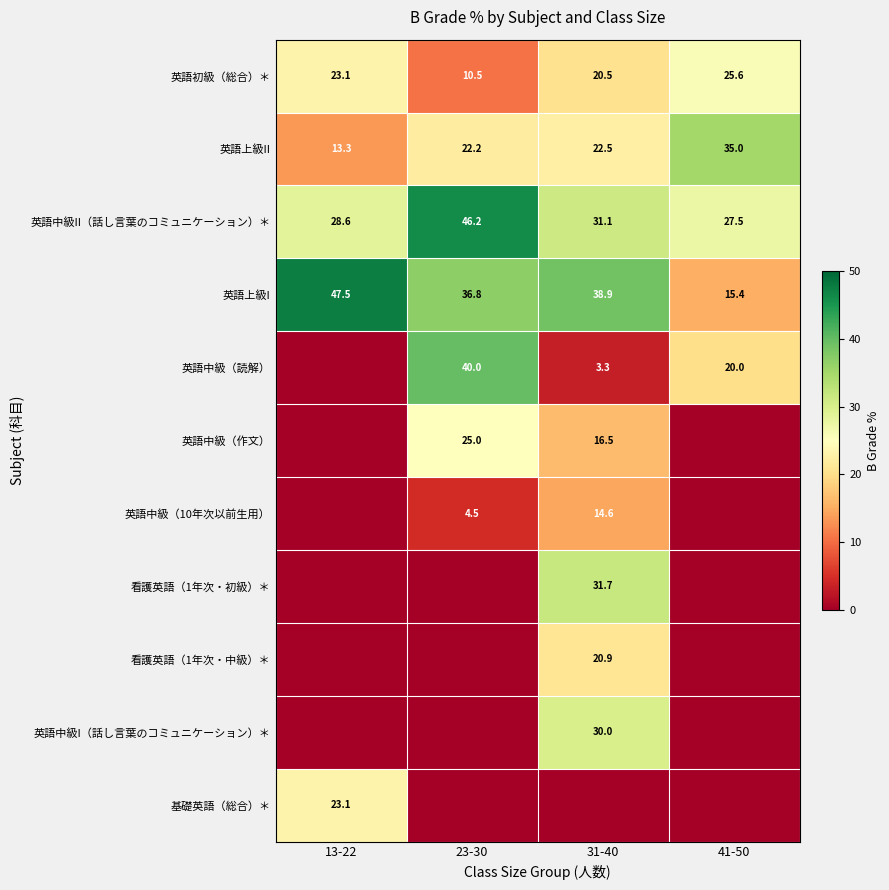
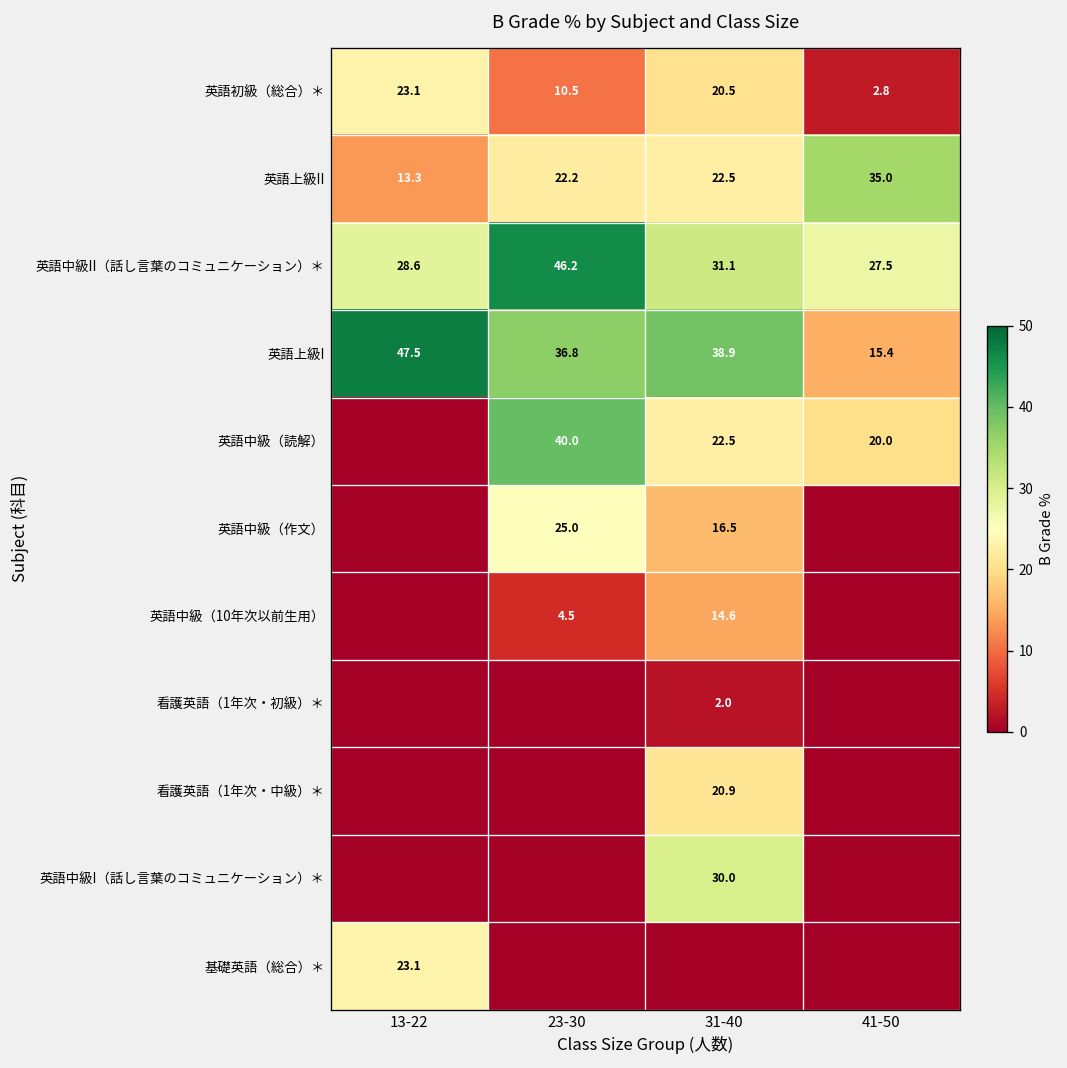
英語初級（総合）＊, 41-50: 25.6 -> 2.8
英語中級（読解）, 31-40: 3.3 -> 22.5
看護英語（1年次・初級）＊, 31-40: 31.7 -> 2.0
